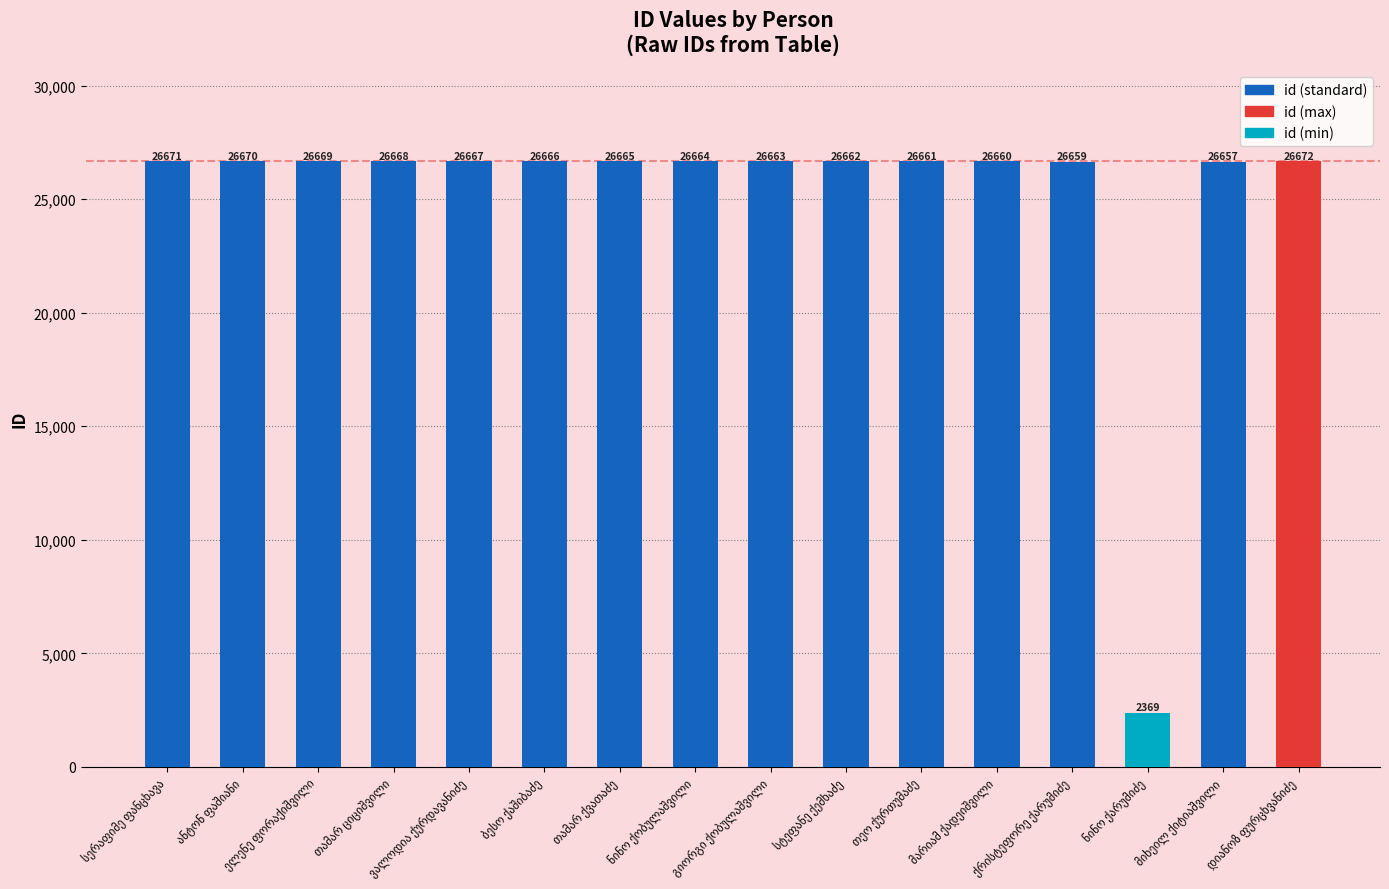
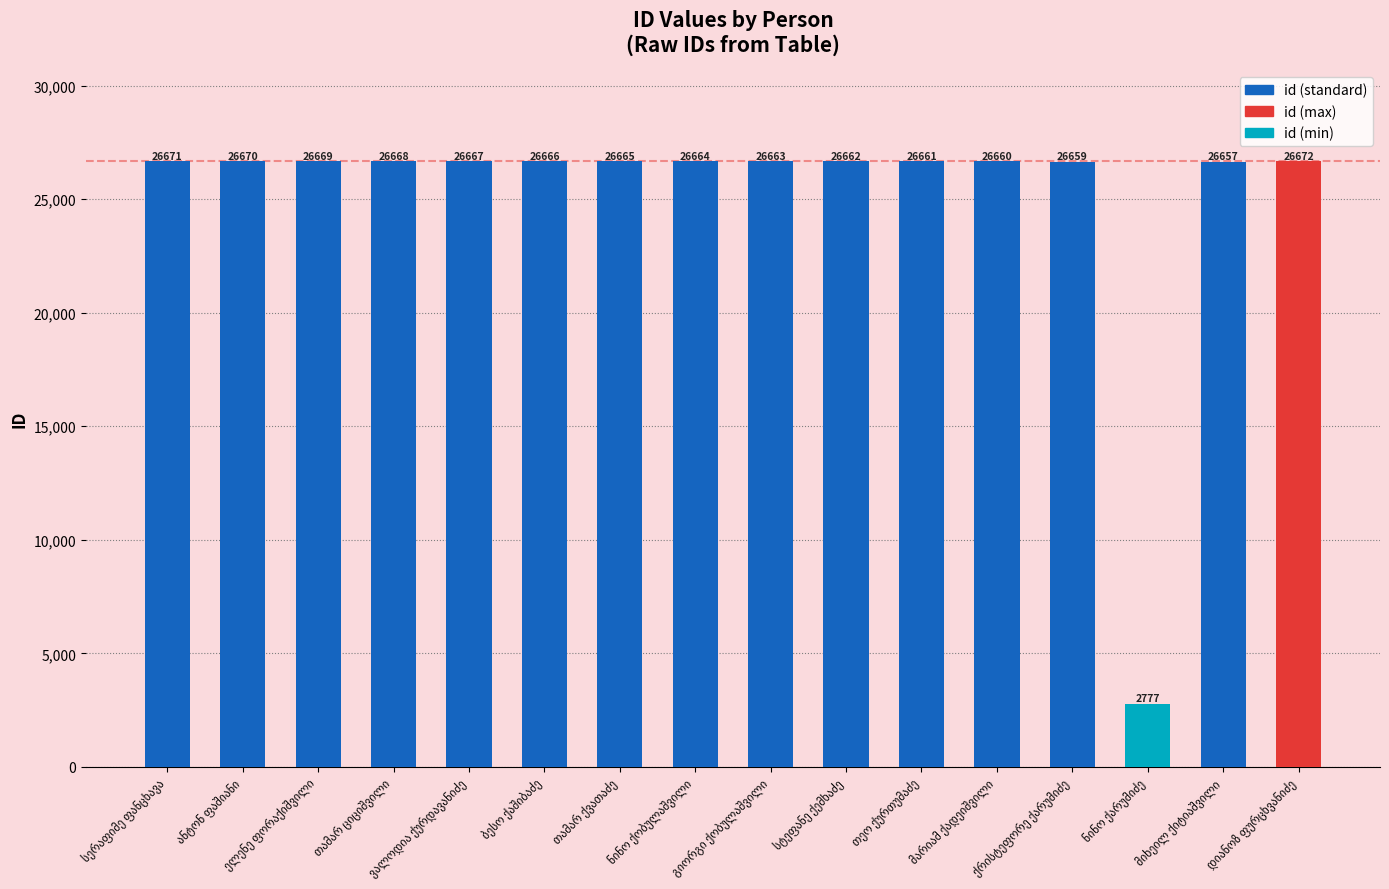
ნინო ქარუმიძე: 2369 -> 2777
